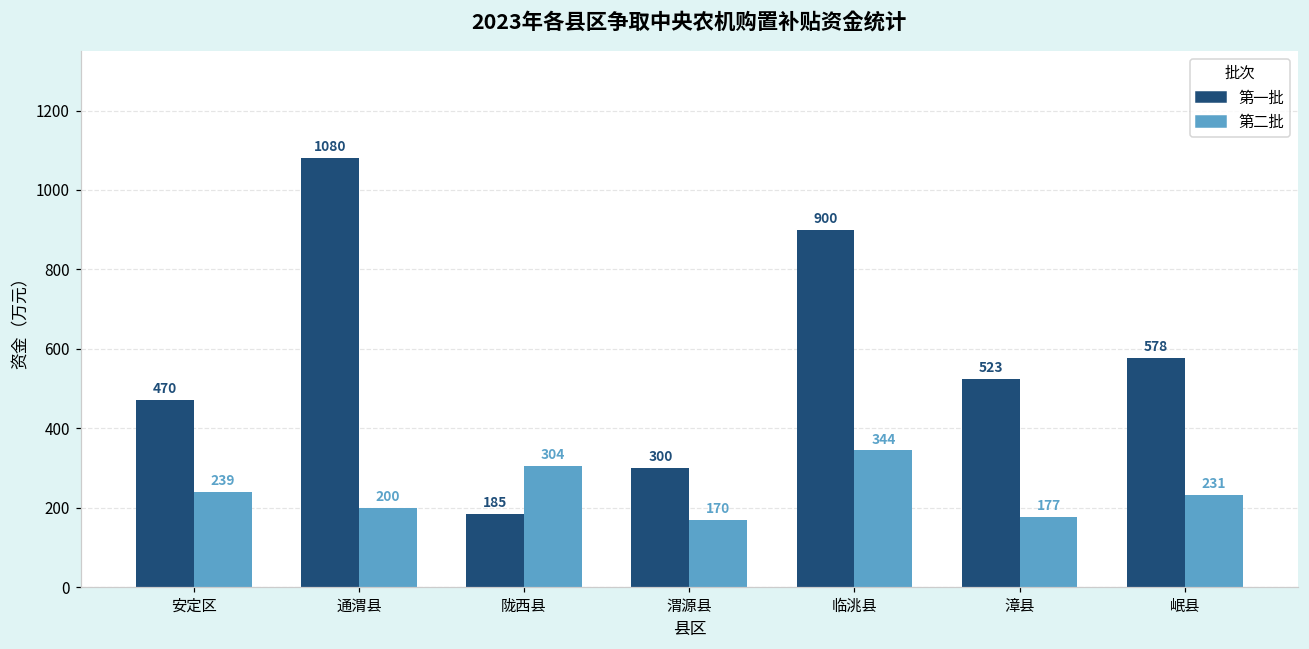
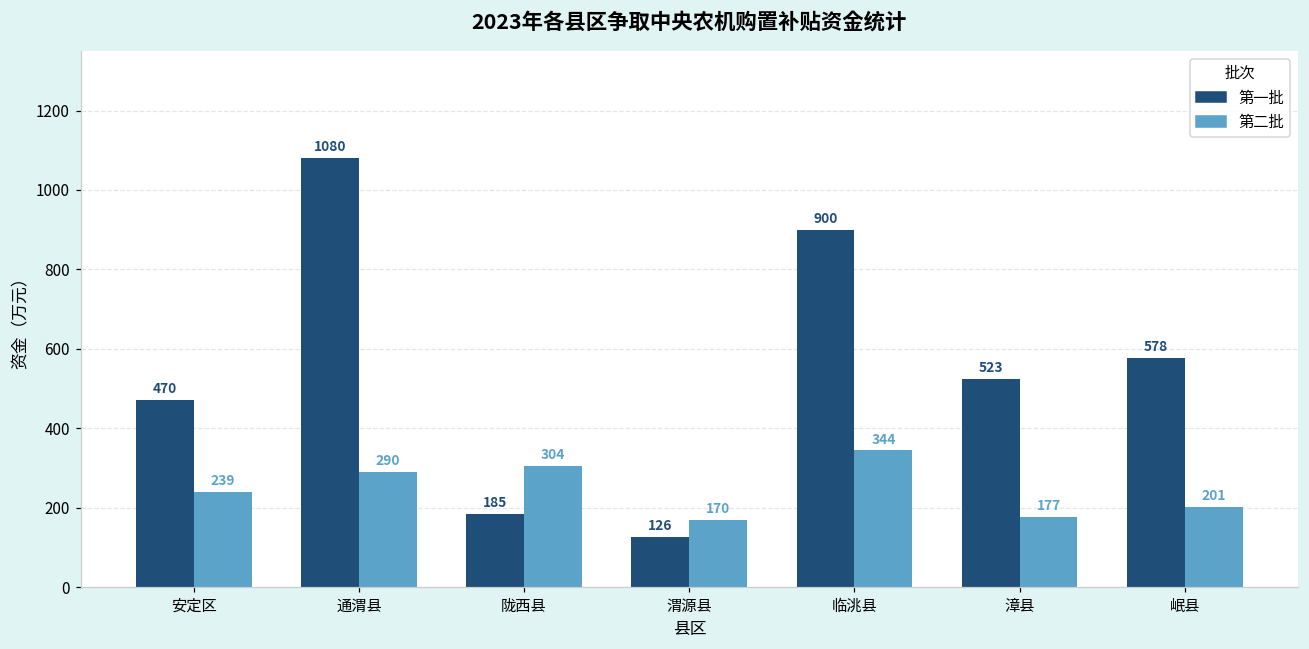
第二批, 通渭县: 200 -> 290
第一批, 渭源县: 300 -> 126
第二批, 岷县: 231 -> 201
